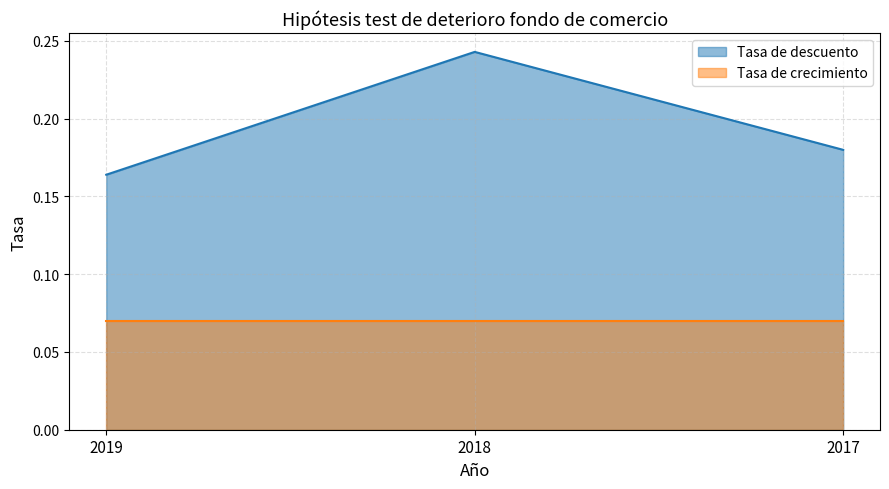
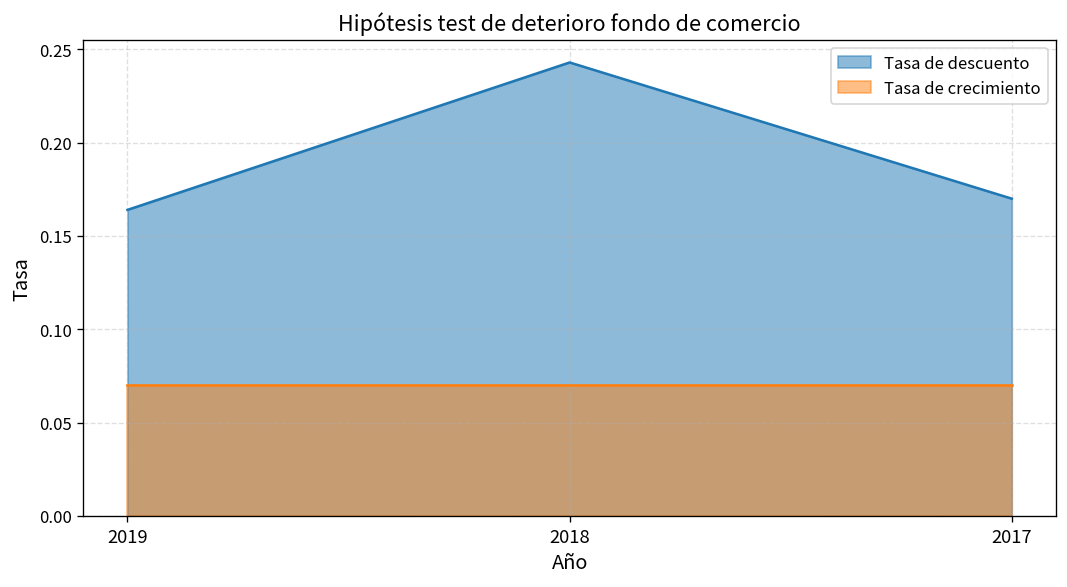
Tasa de descuento, 2017: 0.18 -> 0.17
